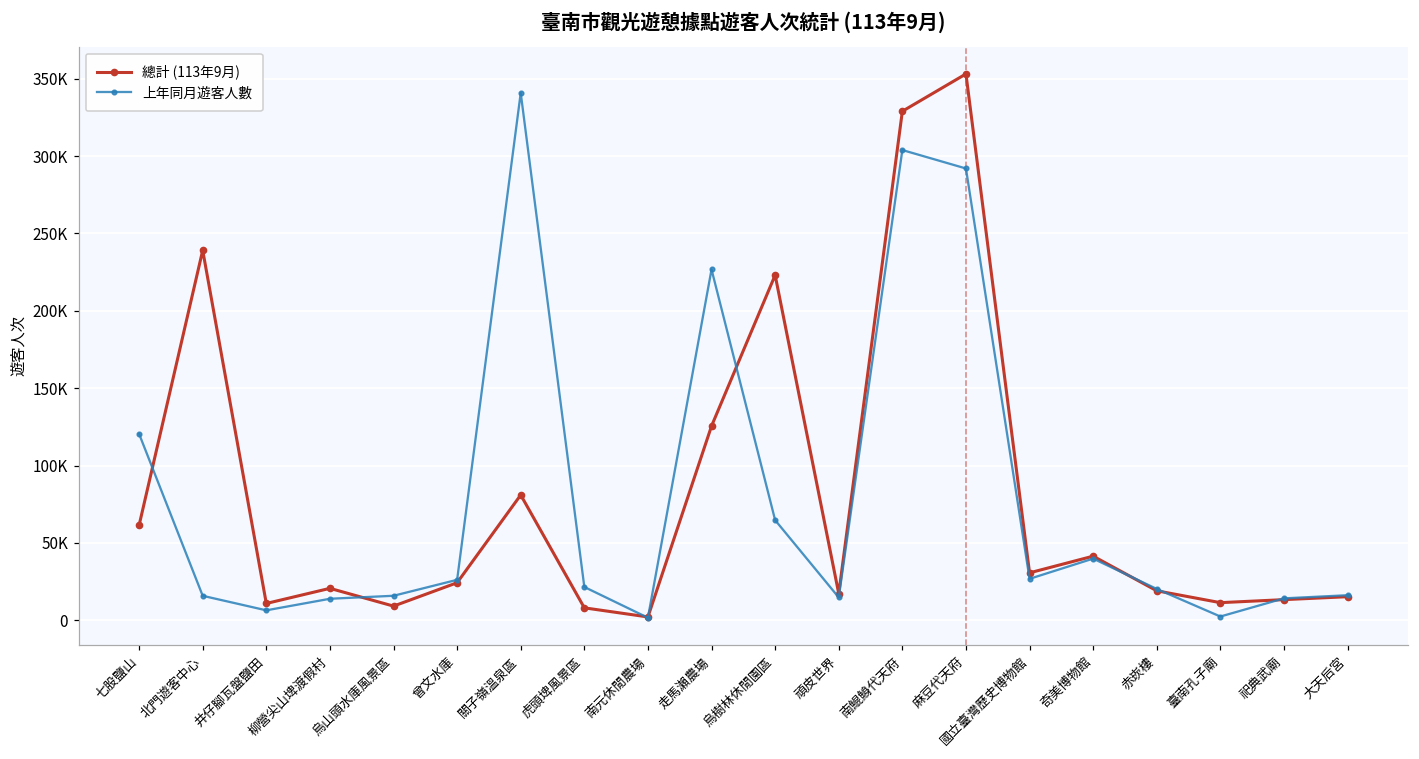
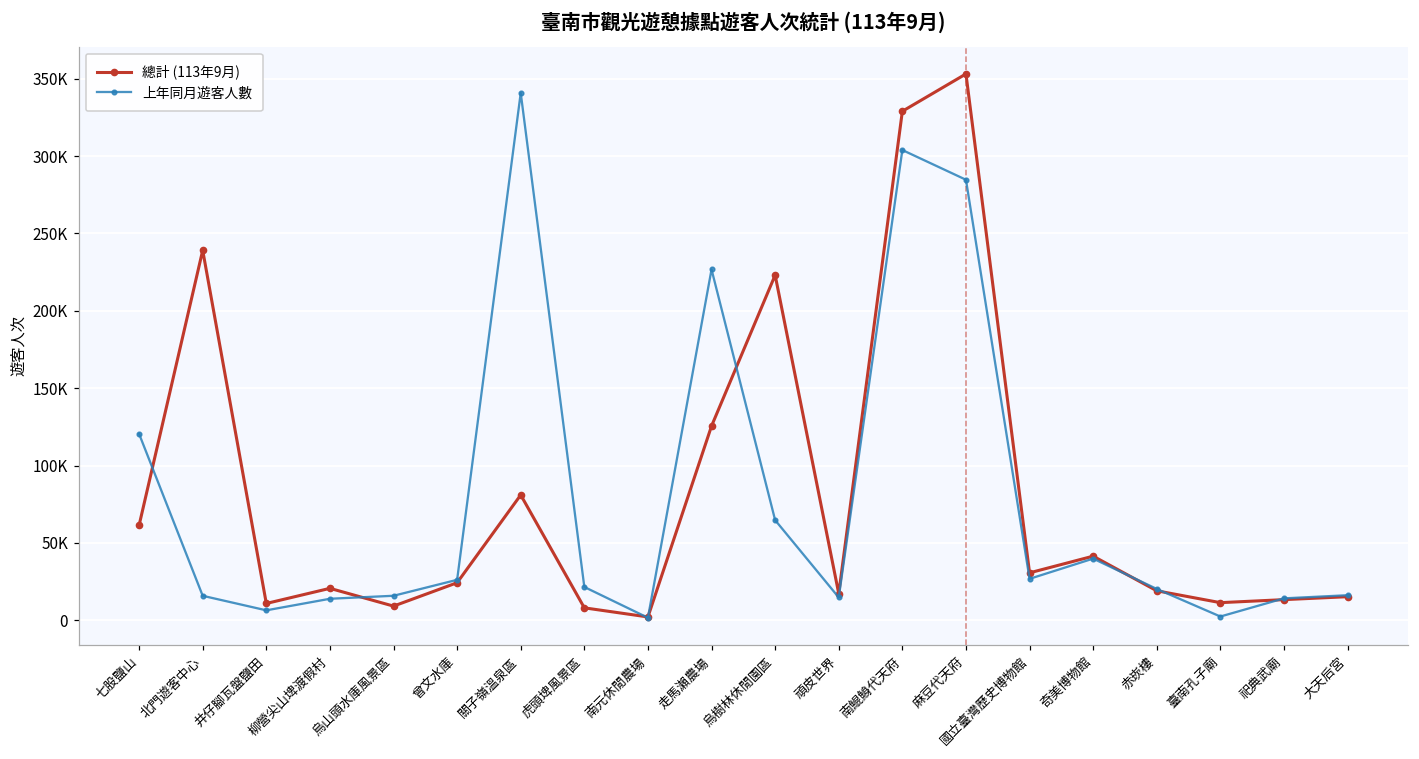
上年同月遊客人數, 麻豆代天府: 292000 -> 285000
